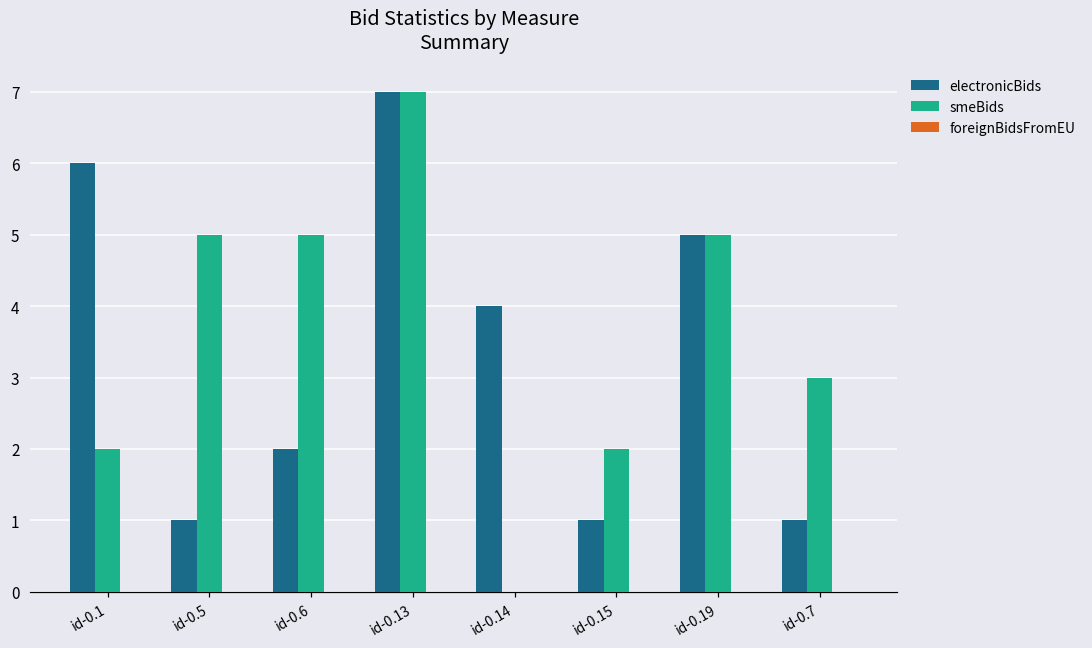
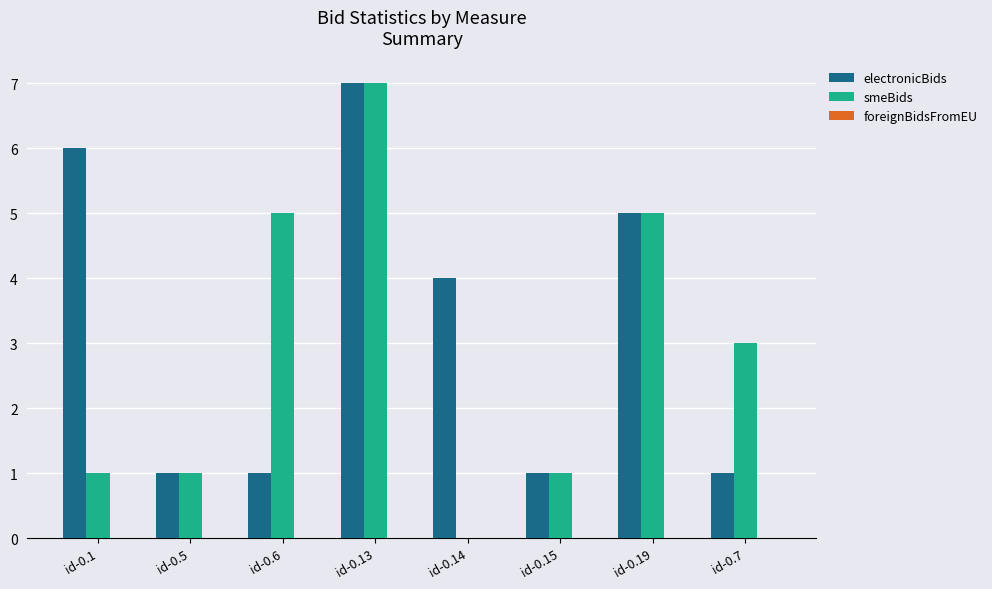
smeBids, id-0.1: 2 -> 1
smeBids, id-0.5: 5 -> 1
electronicBids, id-0.6: 2 -> 1
smeBids, id-0.15: 2 -> 1
